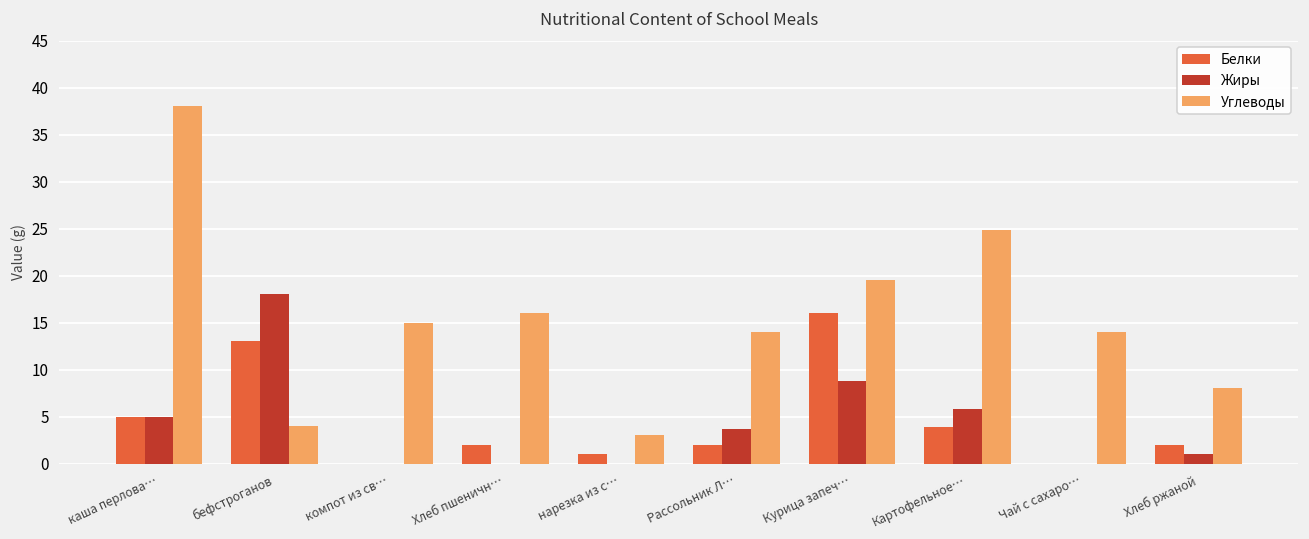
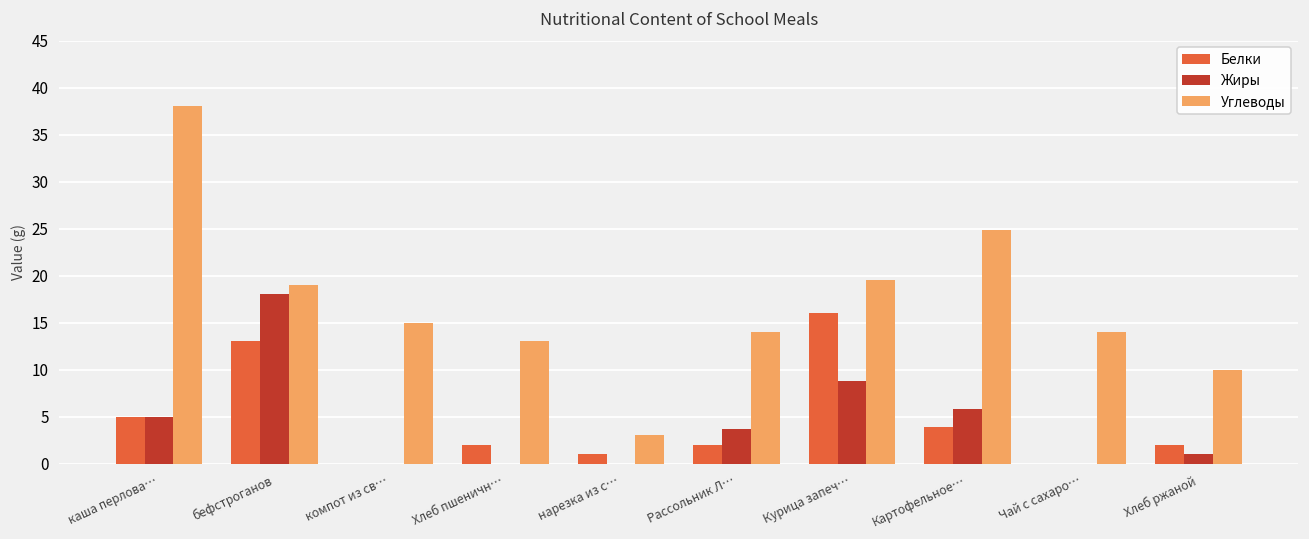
Углеводы, бефстроганов: 4 -> 19
Углеводы, Хлеб пшеничн…: 16 -> 13
Углеводы, Хлеб ржаной: 8 -> 10
